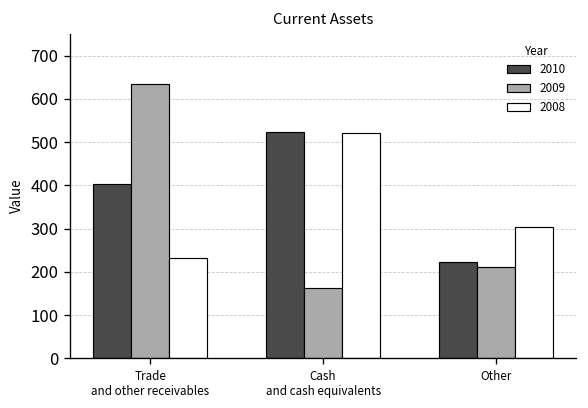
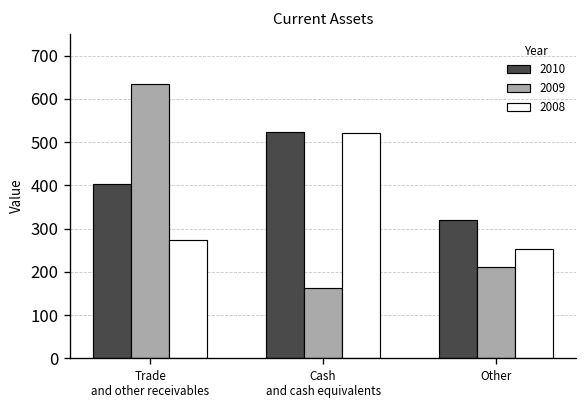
2008, Trade and other receivables: 230 -> 270
2010, Other: 220 -> 320
2008, Other: 300 -> 250
